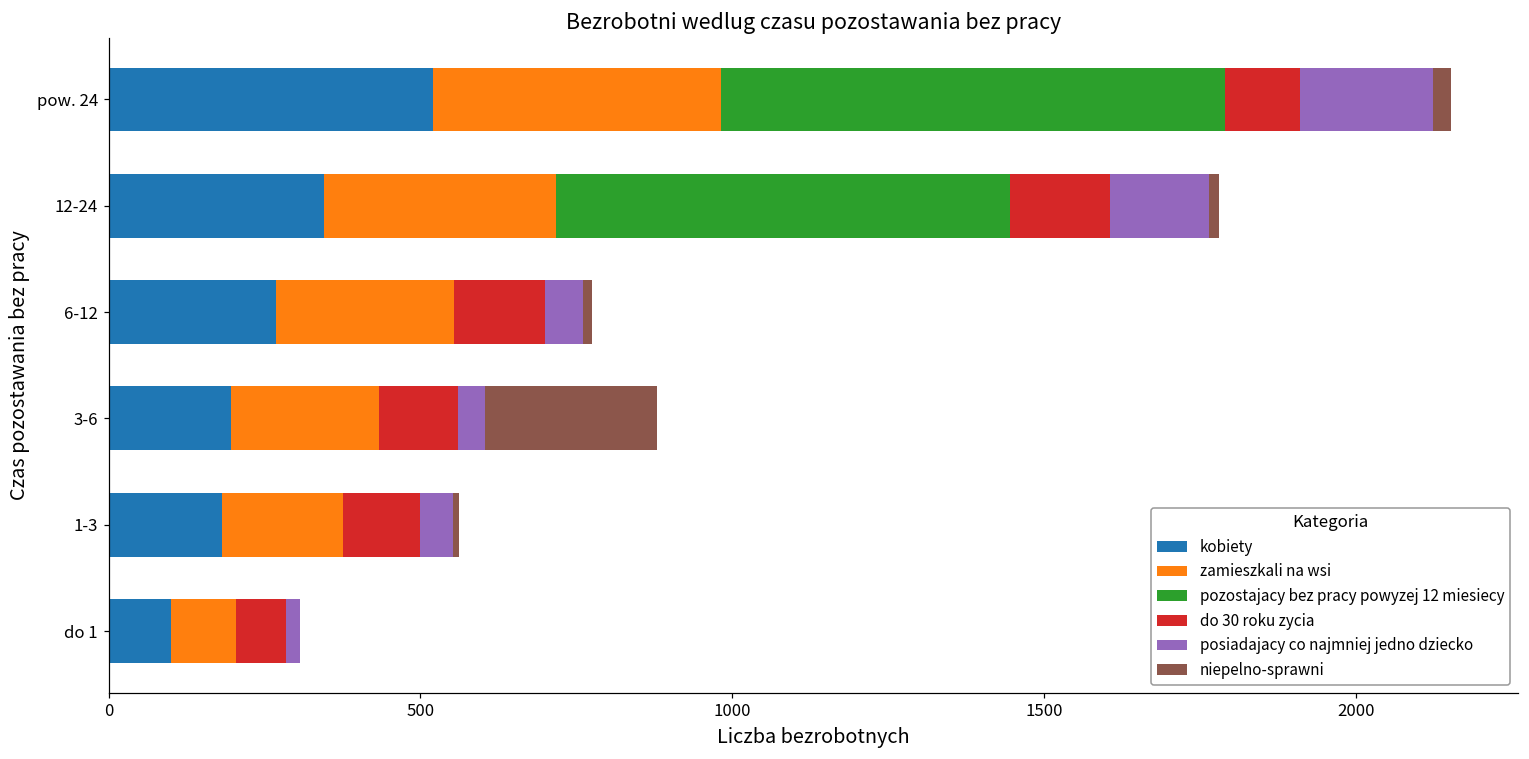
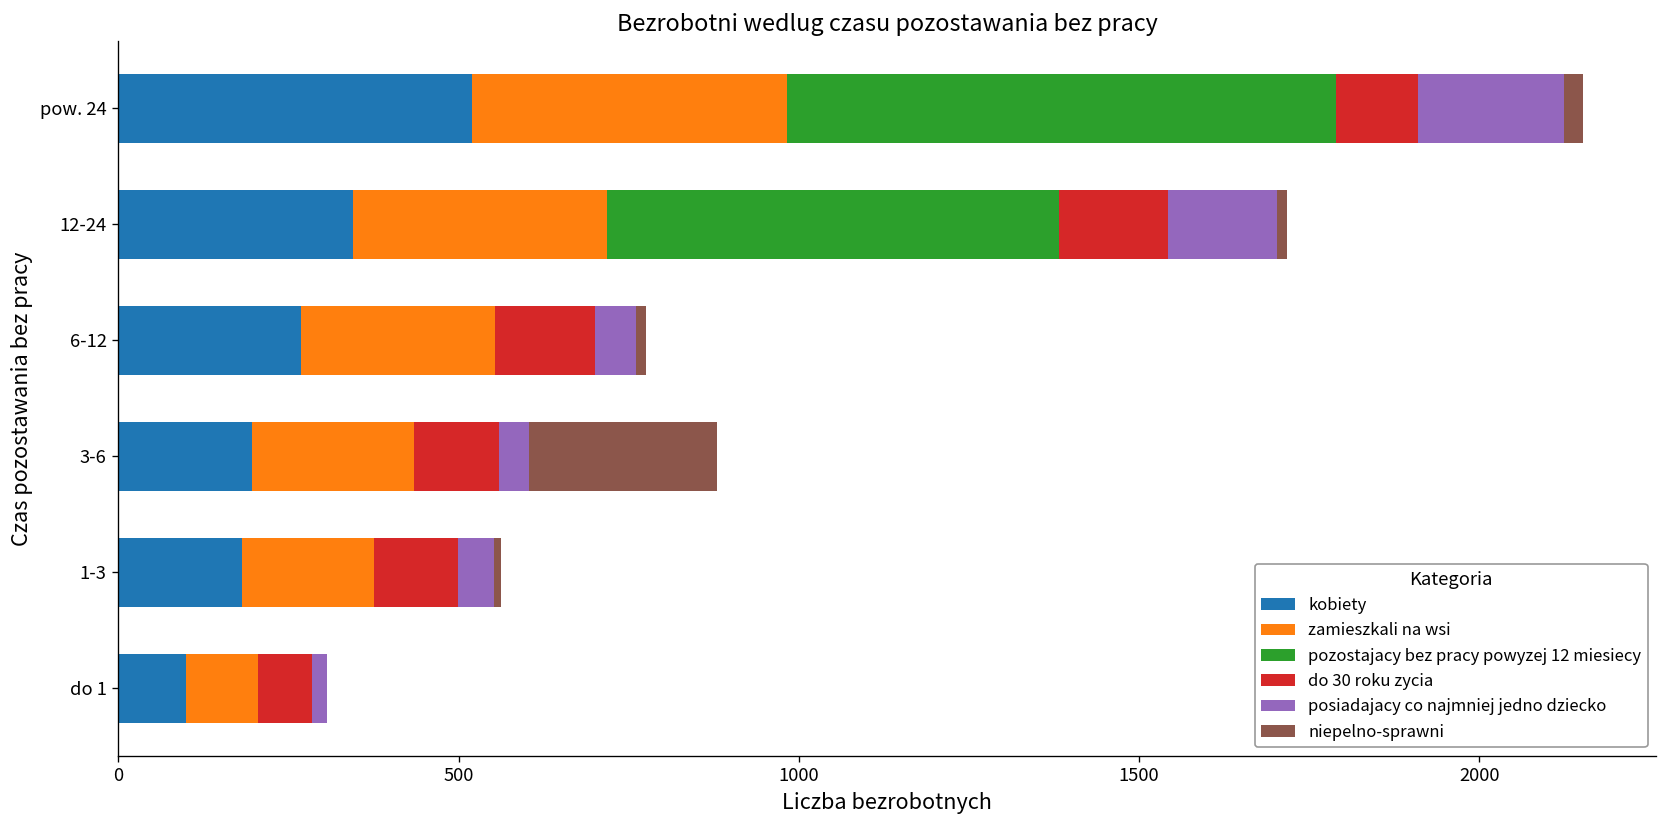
pozostajacy bez pracy powyzej 12 miesiecy, 12-24: 730 -> 660
